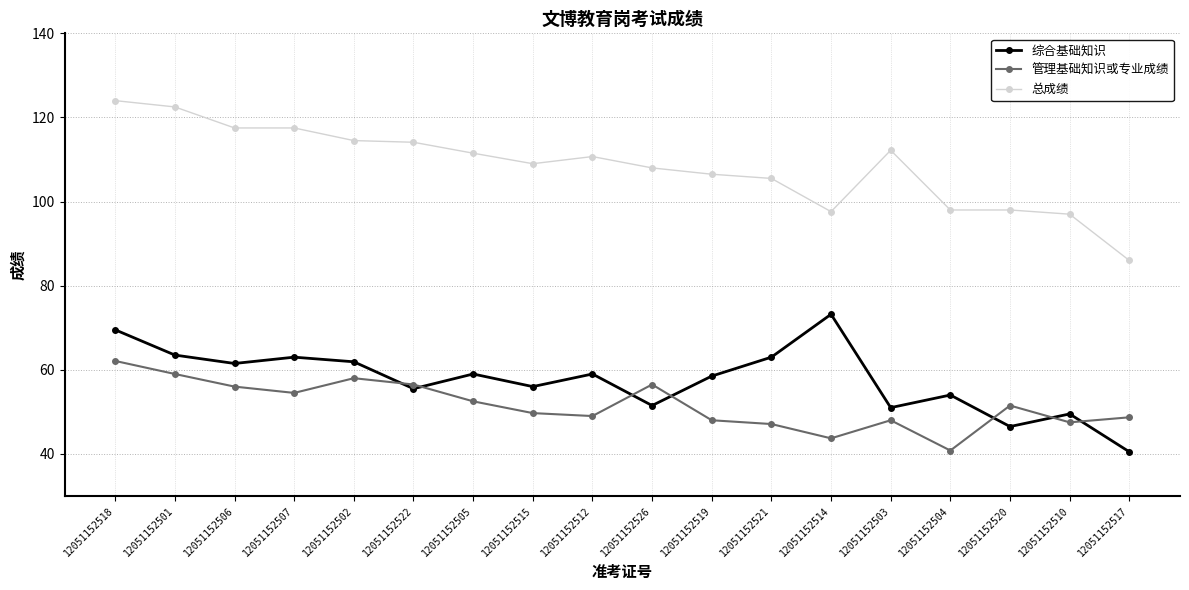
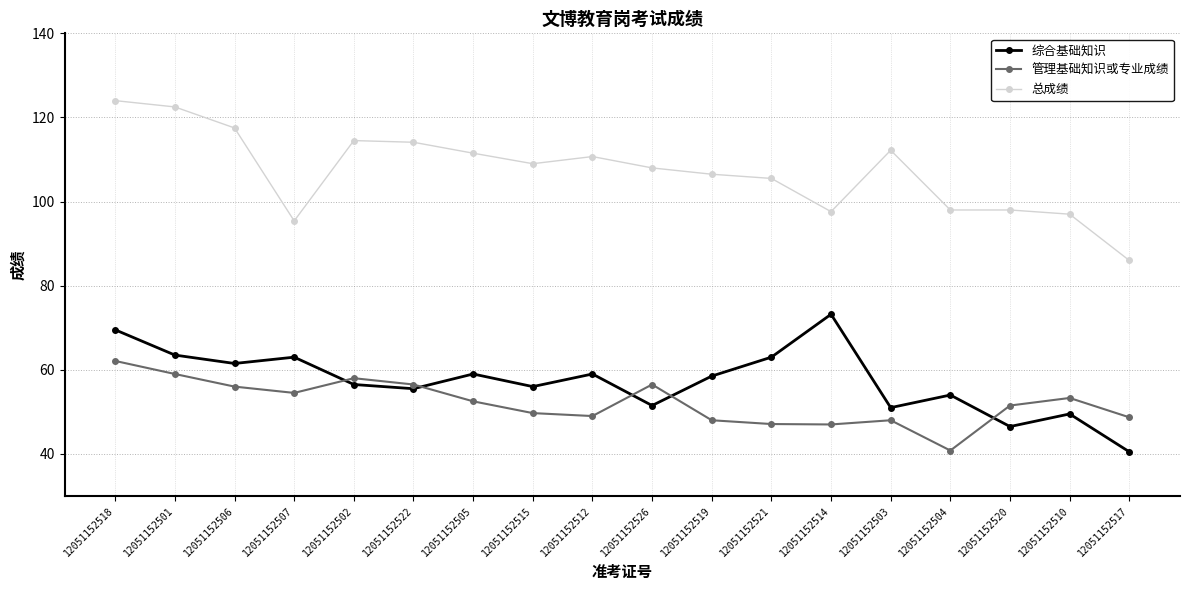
总成绩, 12051152507: 118 -> 95
综合基础知识, 12051152502: 62 -> 57
管理基础知识或专业成绩, 12051152514: 44 -> 47
管理基础知识或专业成绩, 12051152510: 48 -> 53
